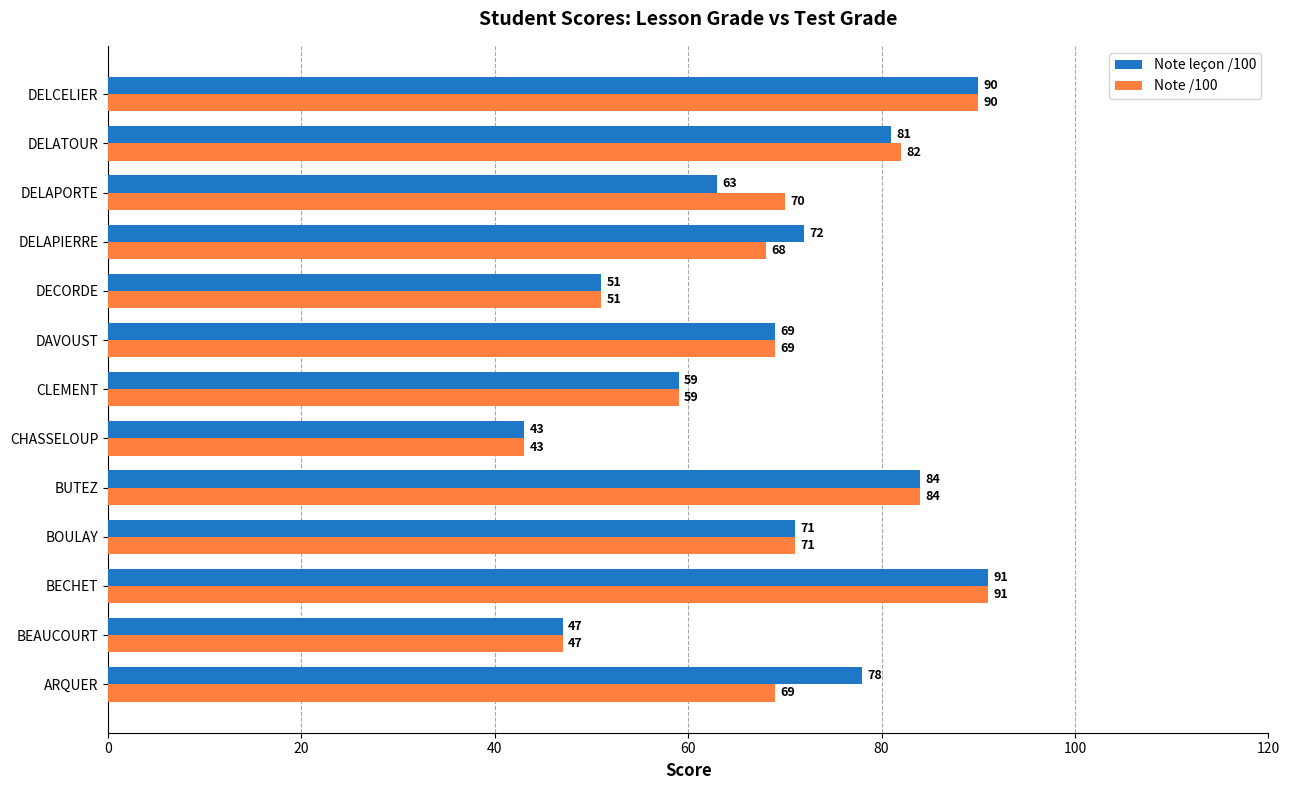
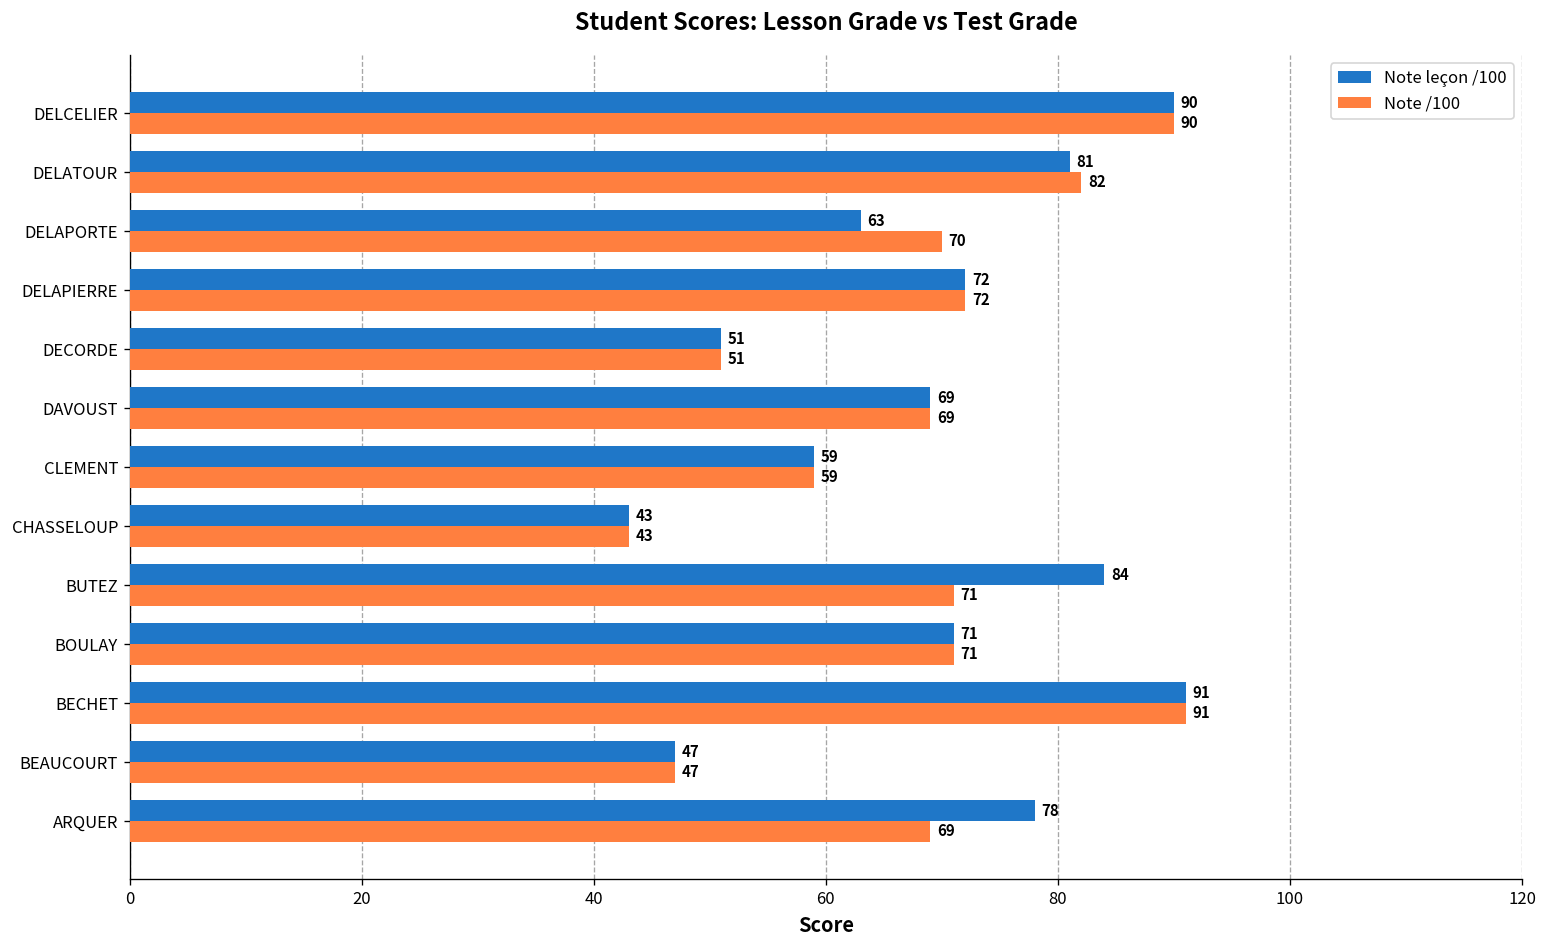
Note /100, DELAPIERRE: 68 -> 72
Note /100, BUTEZ: 84 -> 71
